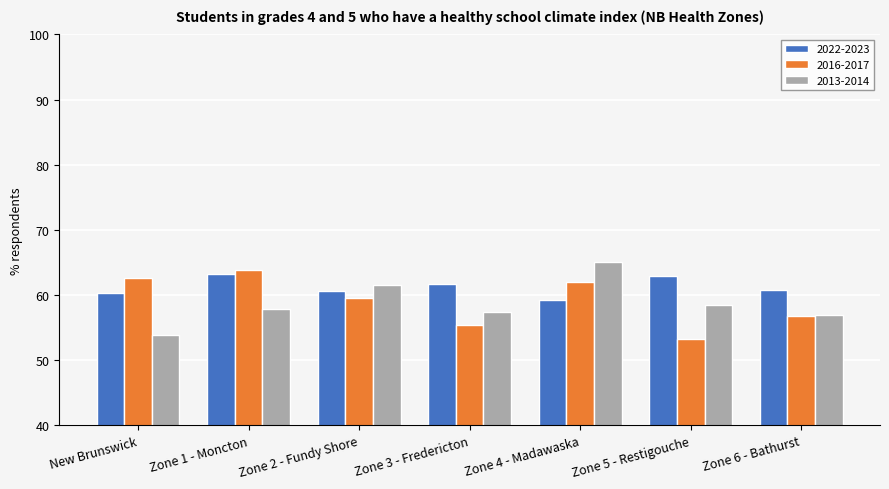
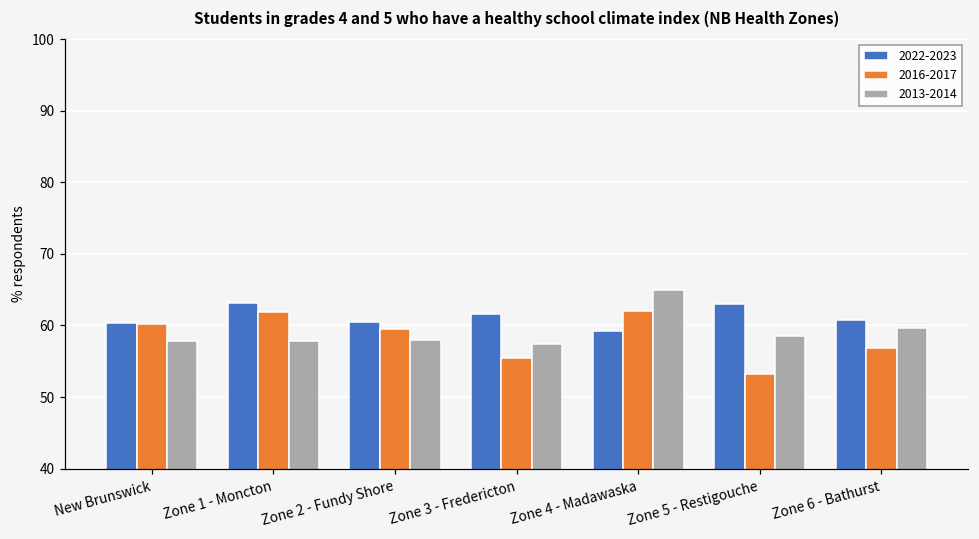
2016-2017, New Brunswick: 63 -> 60
2013-2014, New Brunswick: 54 -> 58
2016-2017, Zone 1 - Moncton: 64 -> 62
2013-2014, Zone 2 - Fundy Shore: 61 -> 58
2013-2014, Zone 6 - Bathurst: 57 -> 60
